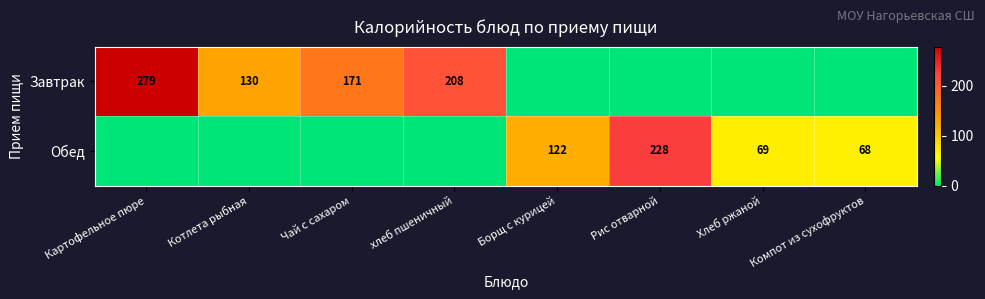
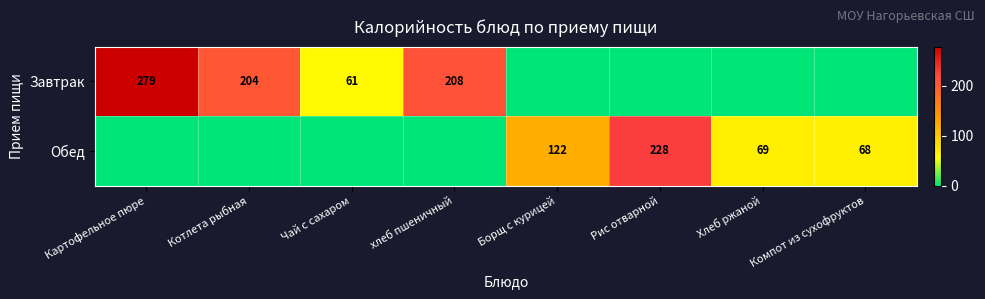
Завтрак, Котлета рыбная: 130 -> 204
Завтрак, Чай с сахаром: 171 -> 61
